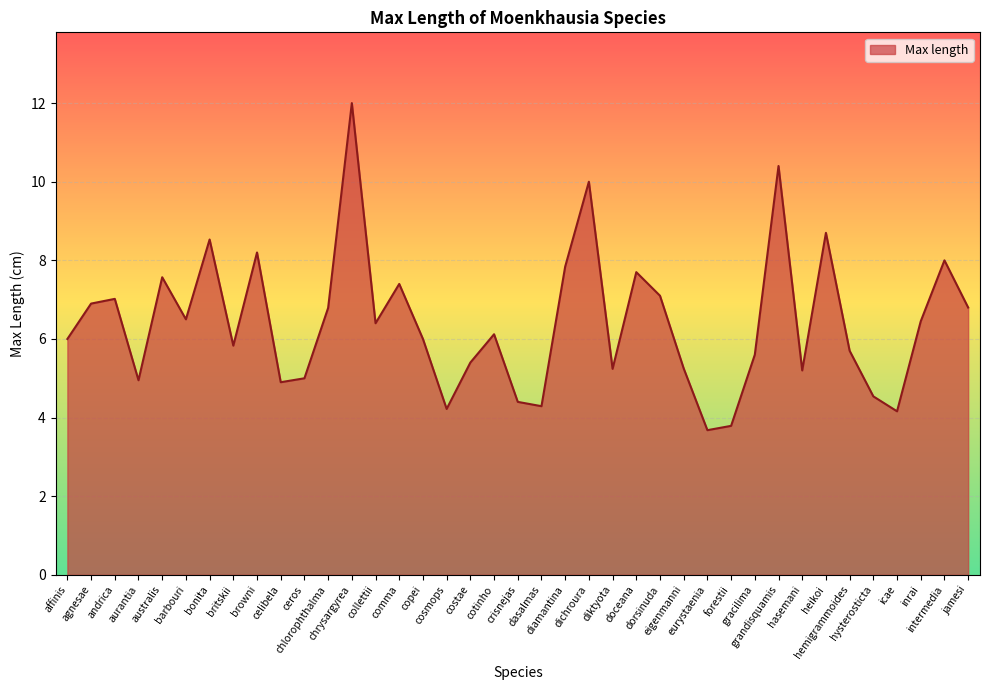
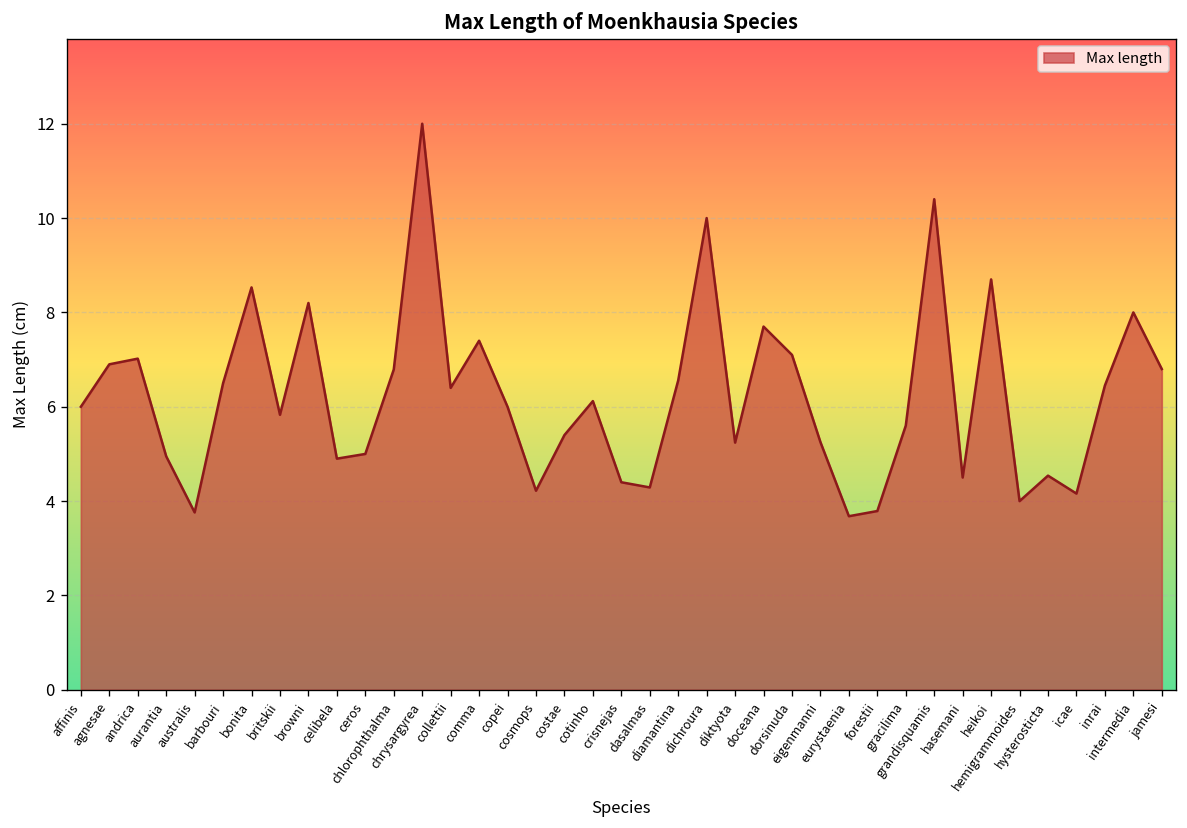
australis: 7.6 -> 3.8
diamantina: 7.8 -> 6.6
hasemani: 5.2 -> 4.5
hemigrammoides: 5.7 -> 4.0
